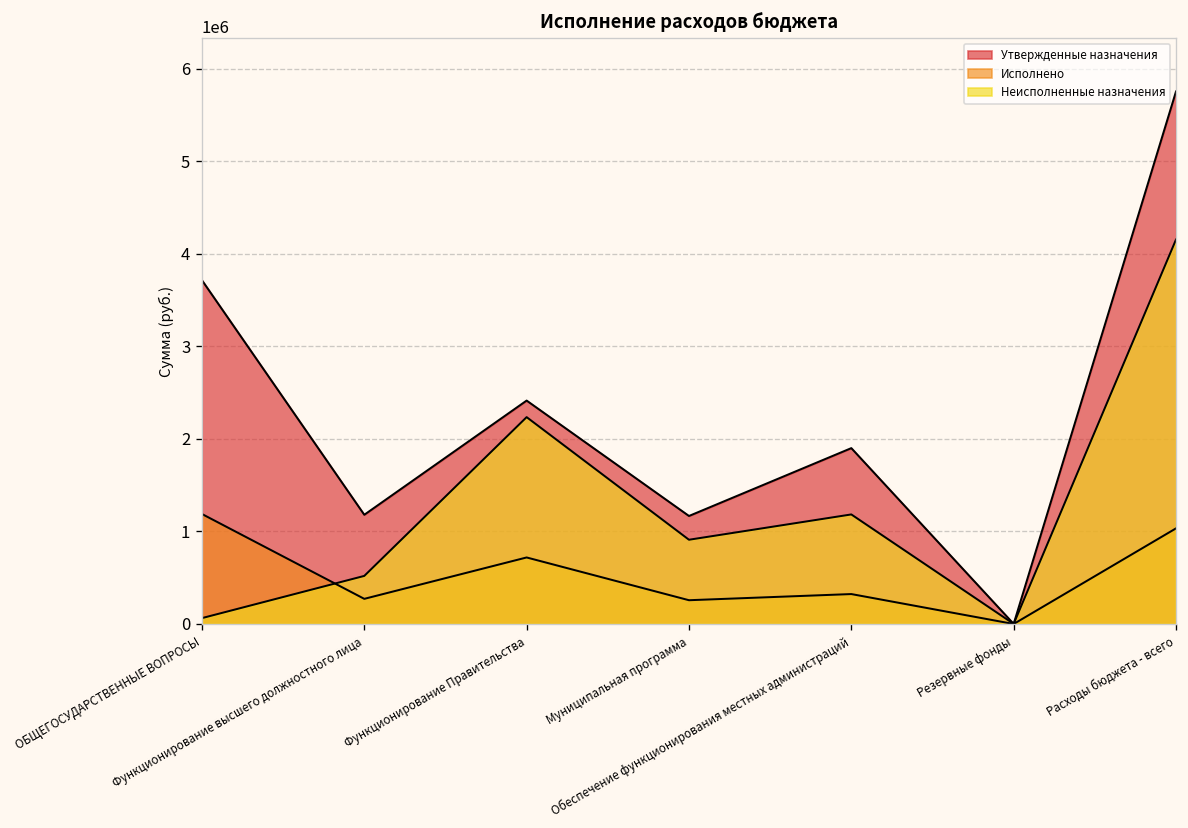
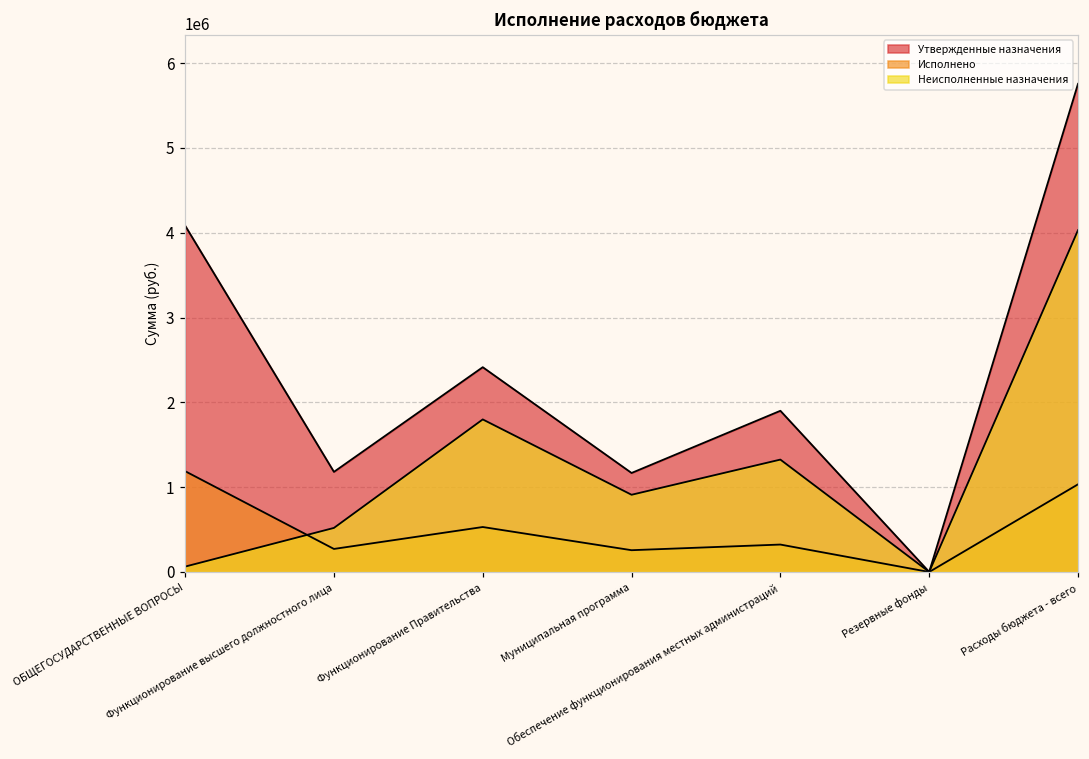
Утвержденные назначения, ОБЩЕГОСУДАРСТВЕННЫЕ ВОПРОСЫ: 3700000 -> 4100000
Исполнено, Функционирование Правительства: 700000 -> 500000
Неисполненные назначения, Функционирование Правительства: 2200000 -> 1800000
Неисполненные назначения, Обеспечение функционирования местных администраций: 1200000 -> 1300000
Неисполненные назначения, Расходы бюджета - всего: 4200000 -> 4000000
